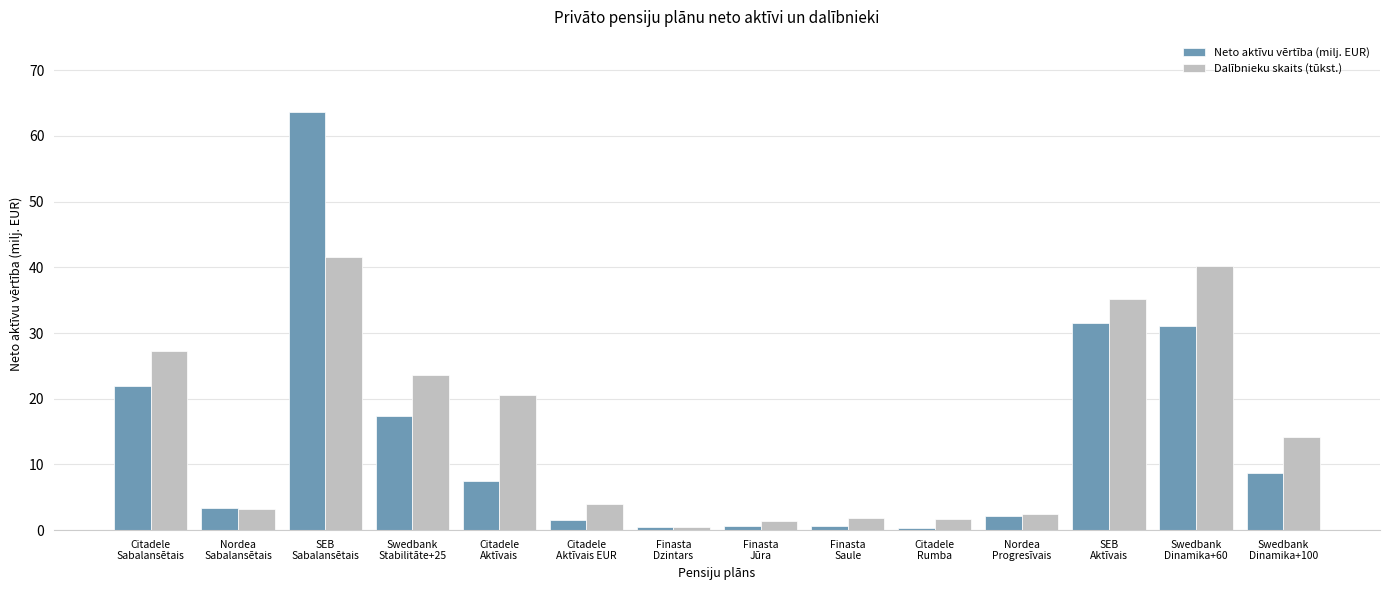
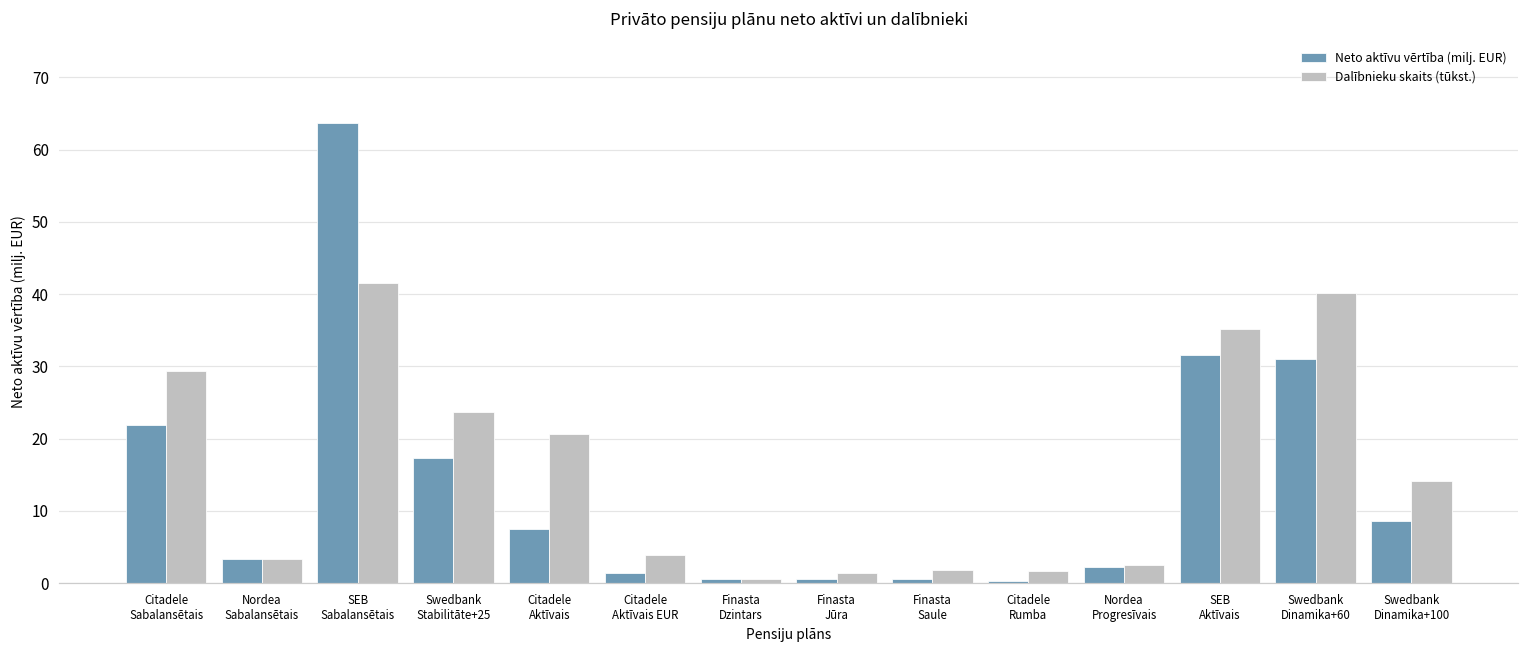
Dalībnieku skaits (tūkst.), Citadele Sabalansētais: 27 -> 29
